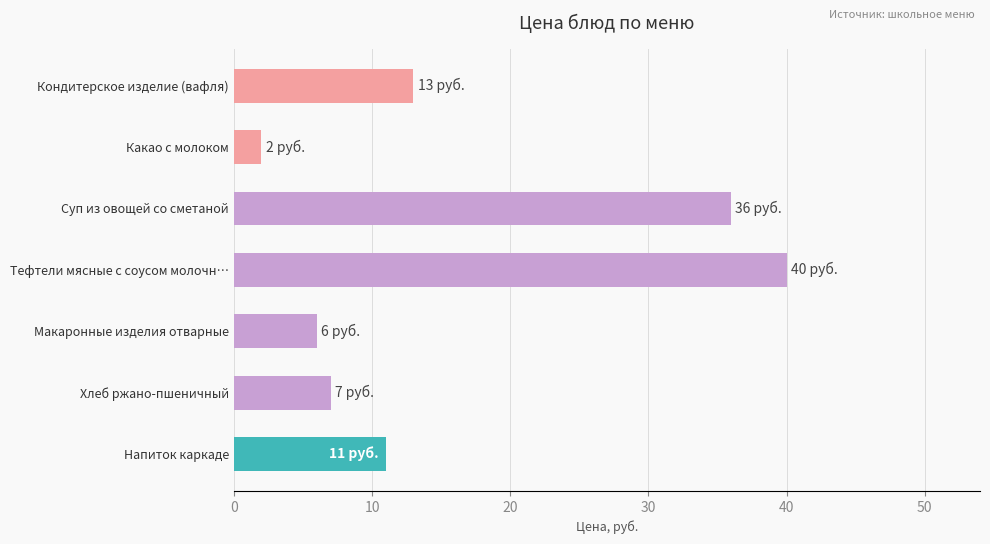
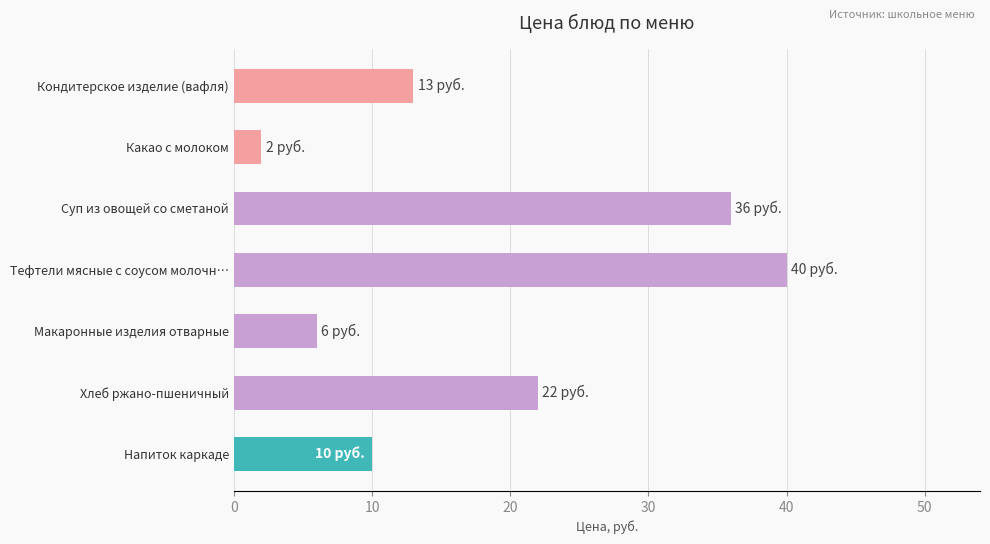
Хлеб ржано-пшеничный: 7 -> 22
Напиток каркаде: 11 -> 10
